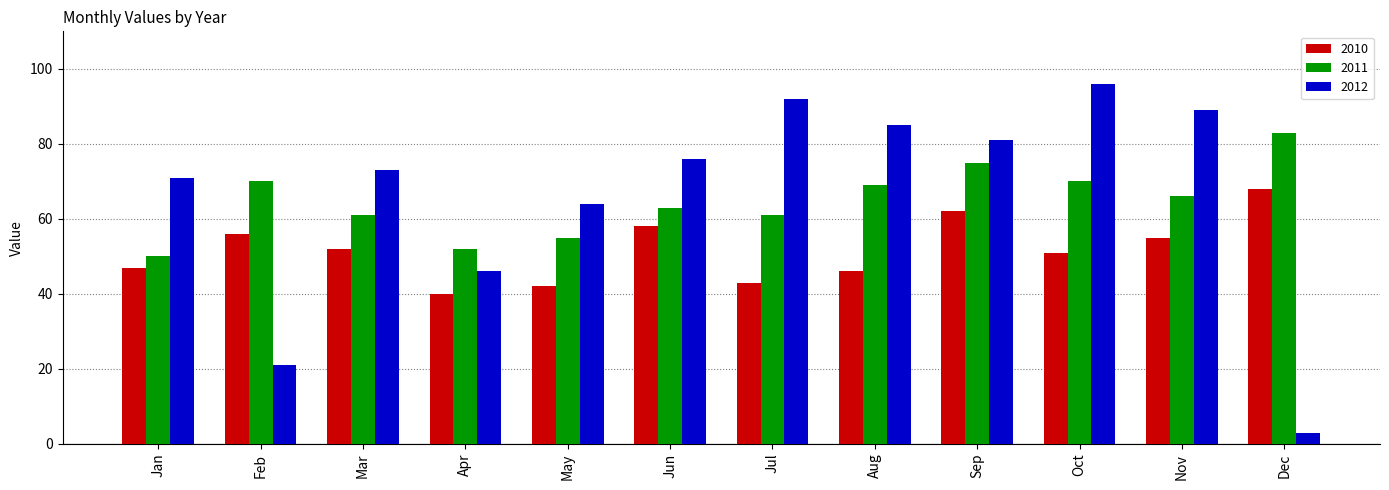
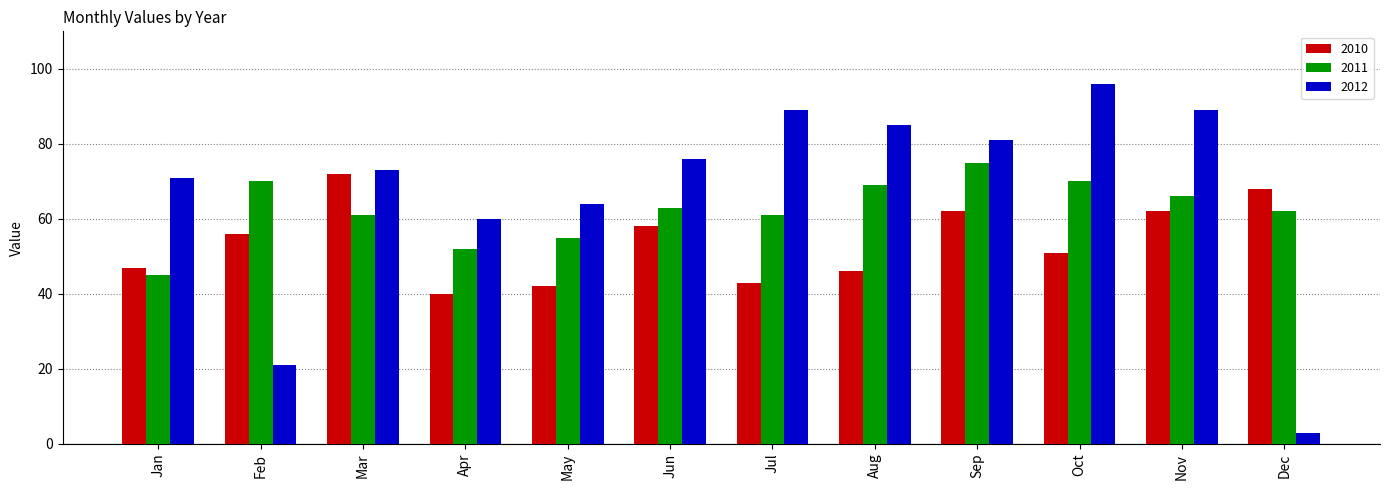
2011, Jan: 50 -> 45
2010, Mar: 52 -> 72
2012, Apr: 46 -> 60
2012, Jul: 92 -> 89
2010, Nov: 55 -> 62
2011, Dec: 83 -> 62
